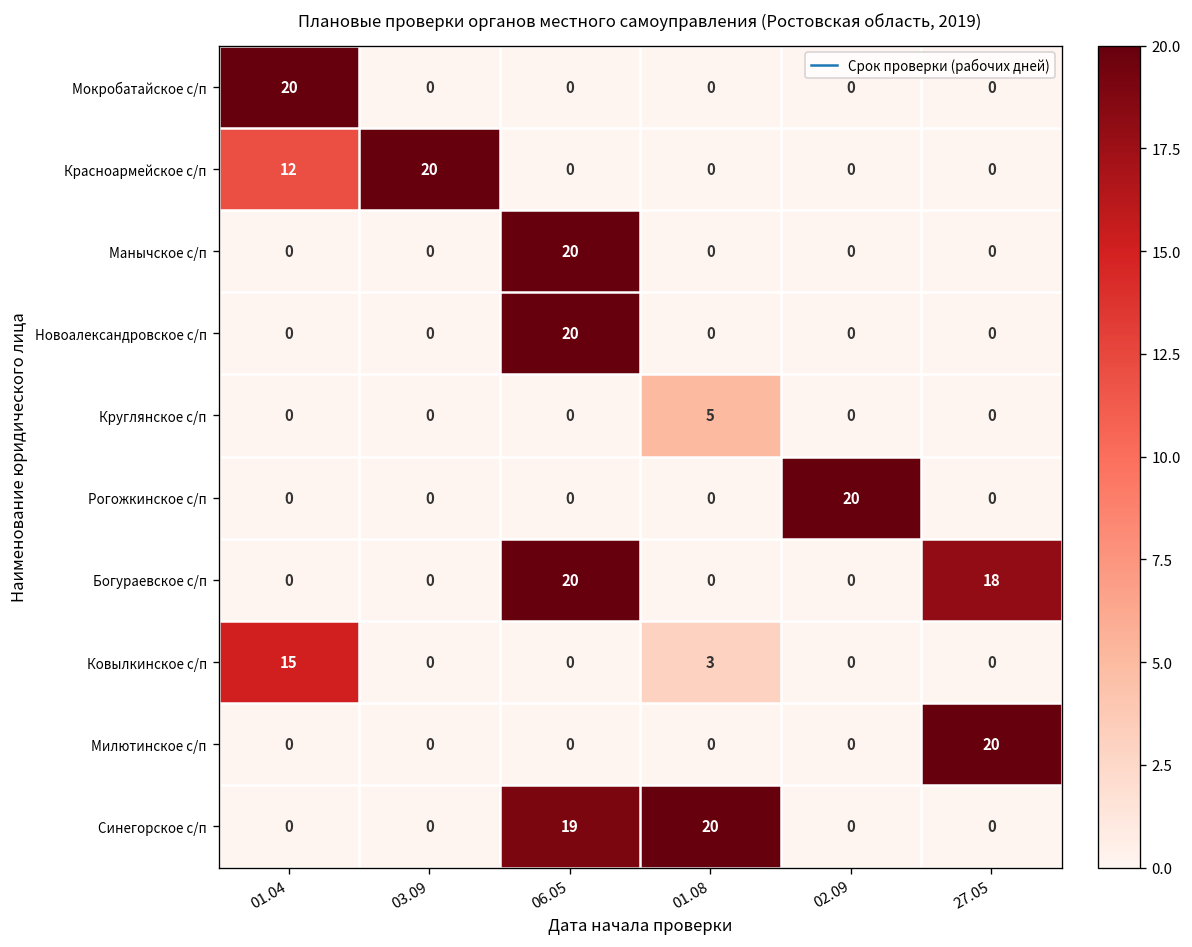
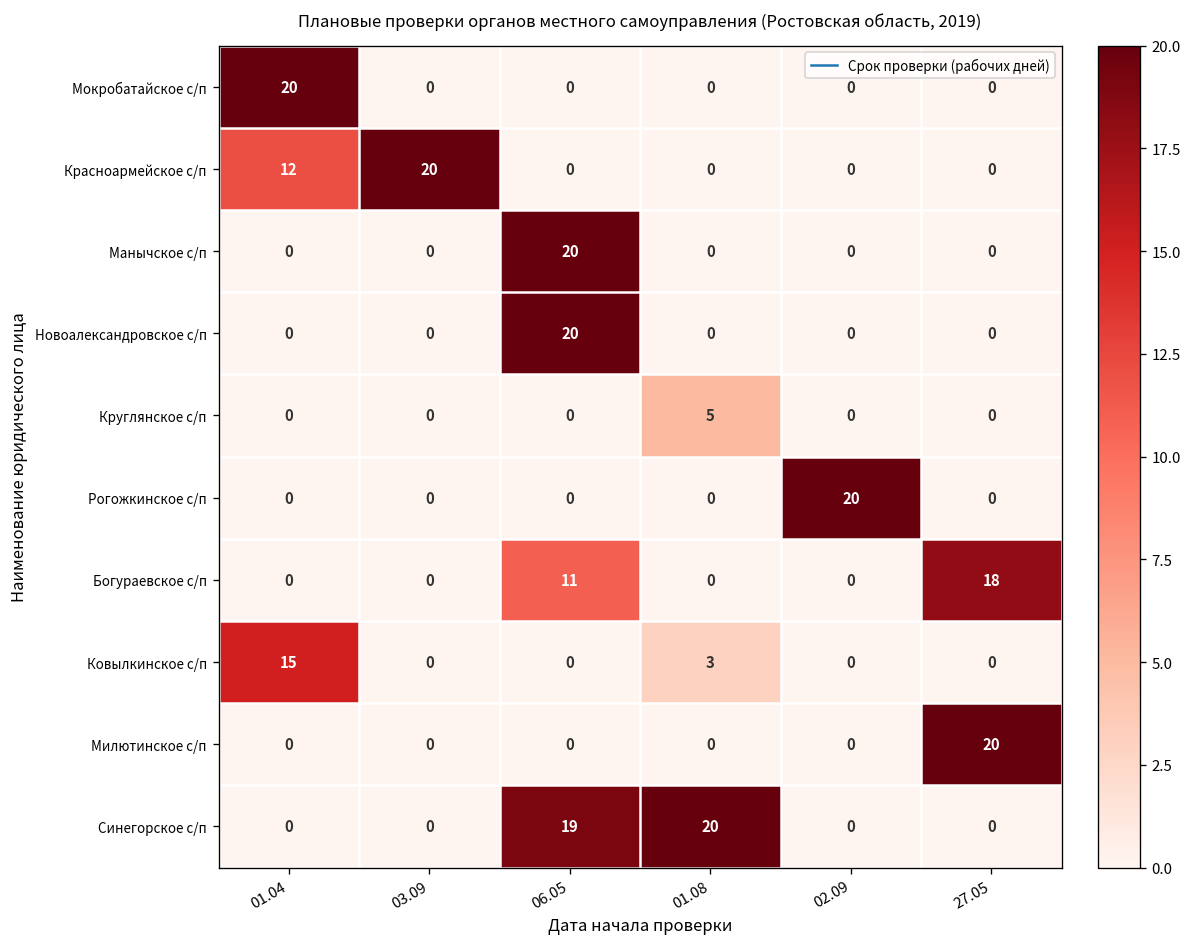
Богураевское с/п, 06.05: 20 -> 11
